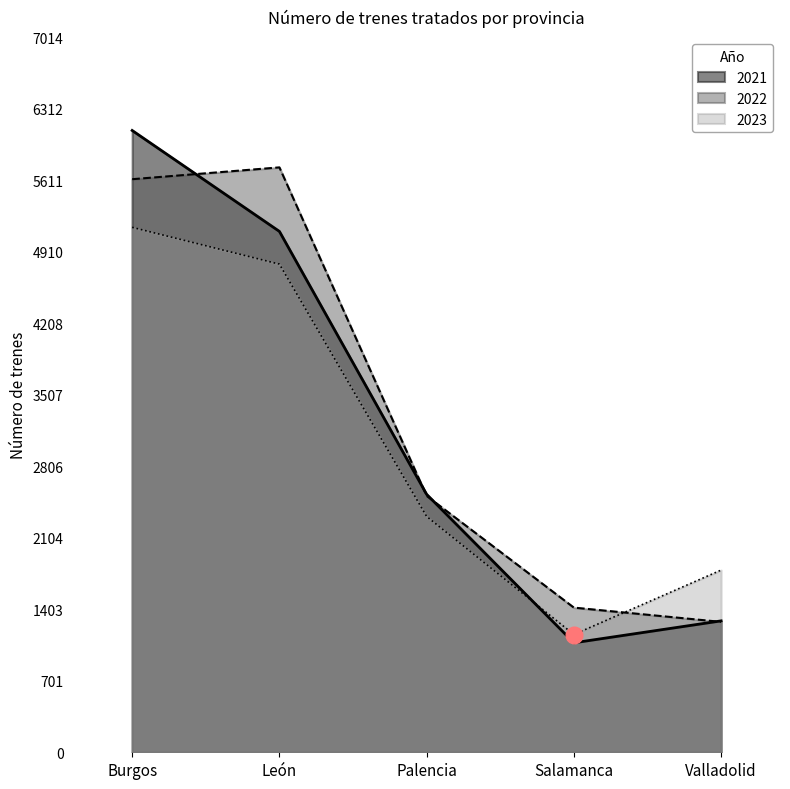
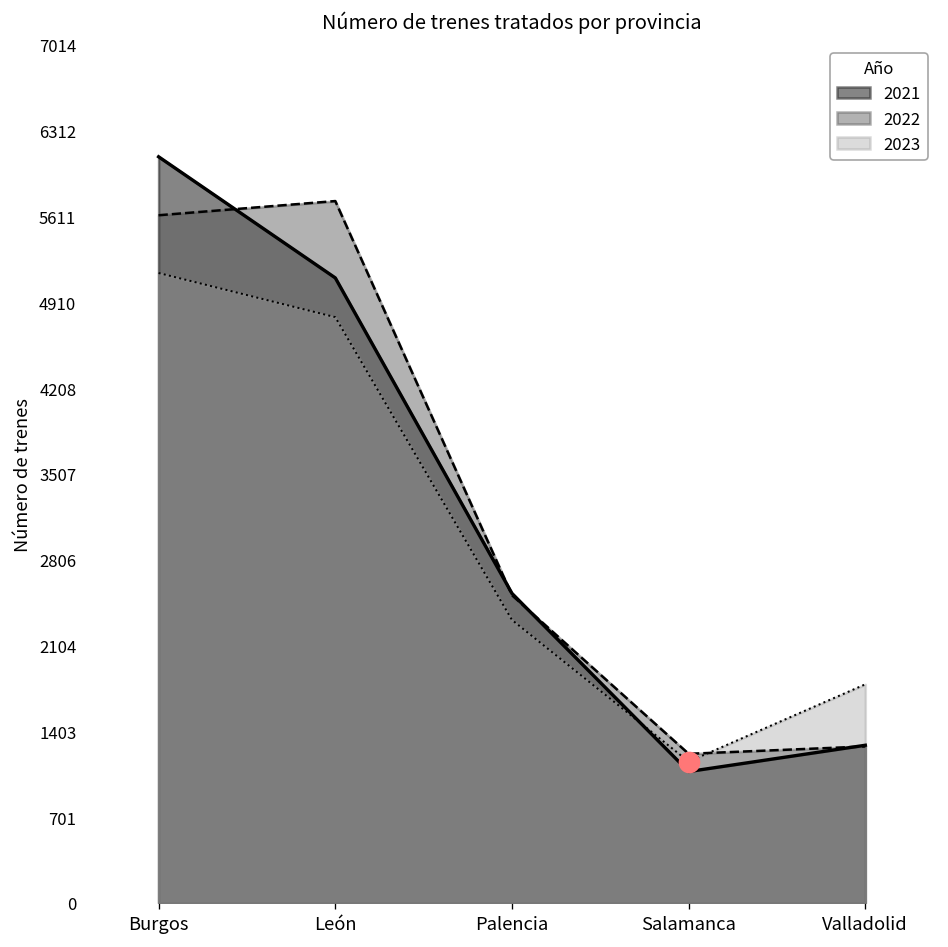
2022, Salamanca: 1420 -> 1220
